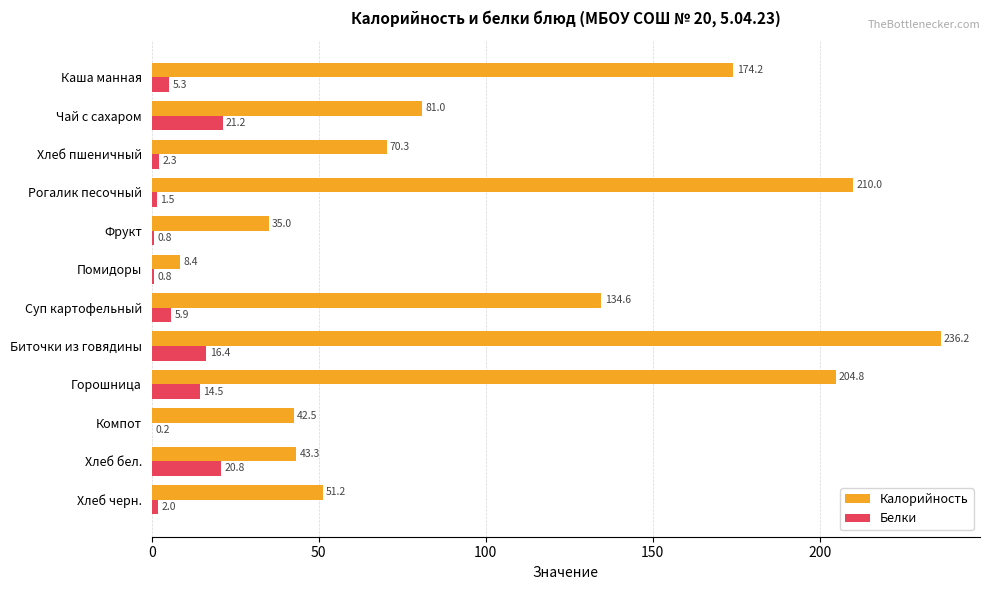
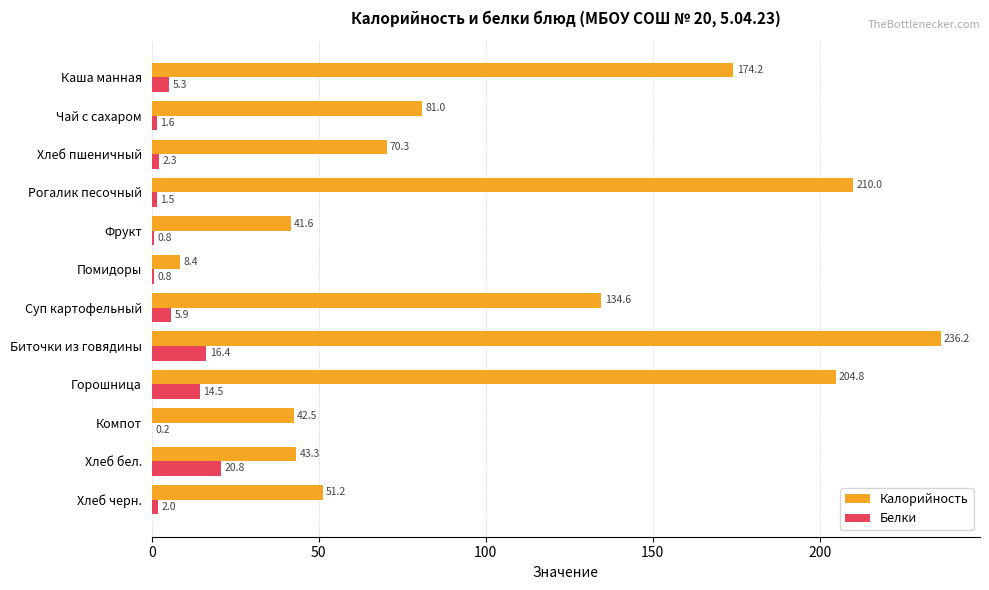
Белки, Чай с сахаром: 21.2 -> 1.6
Калорийность, Фрукт: 35.0 -> 41.6
